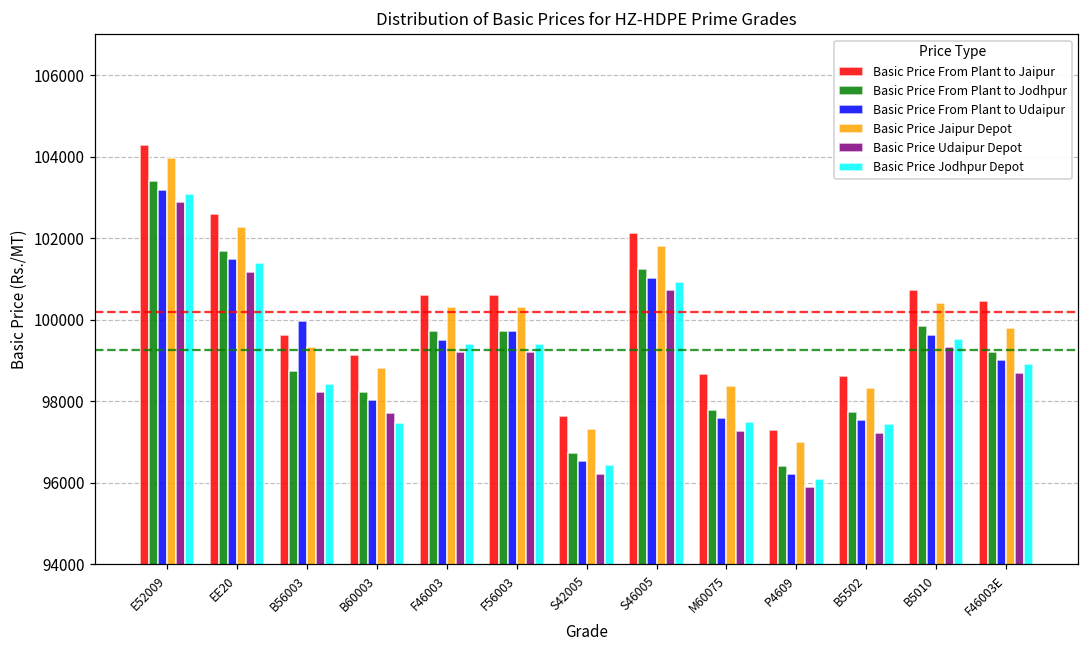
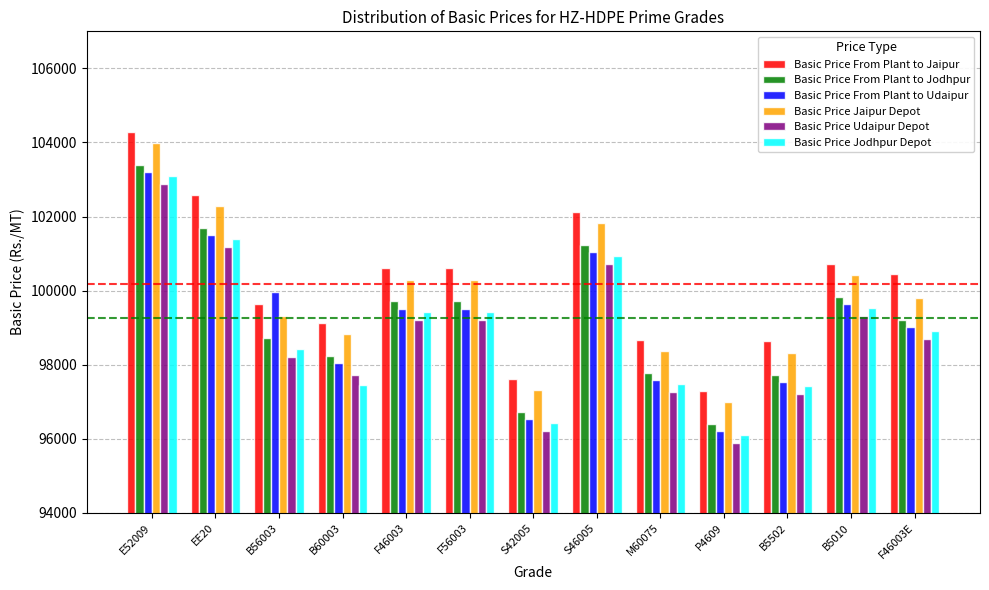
Basic Price From Plant to Udaipur, F56003: 99700 -> 99500
